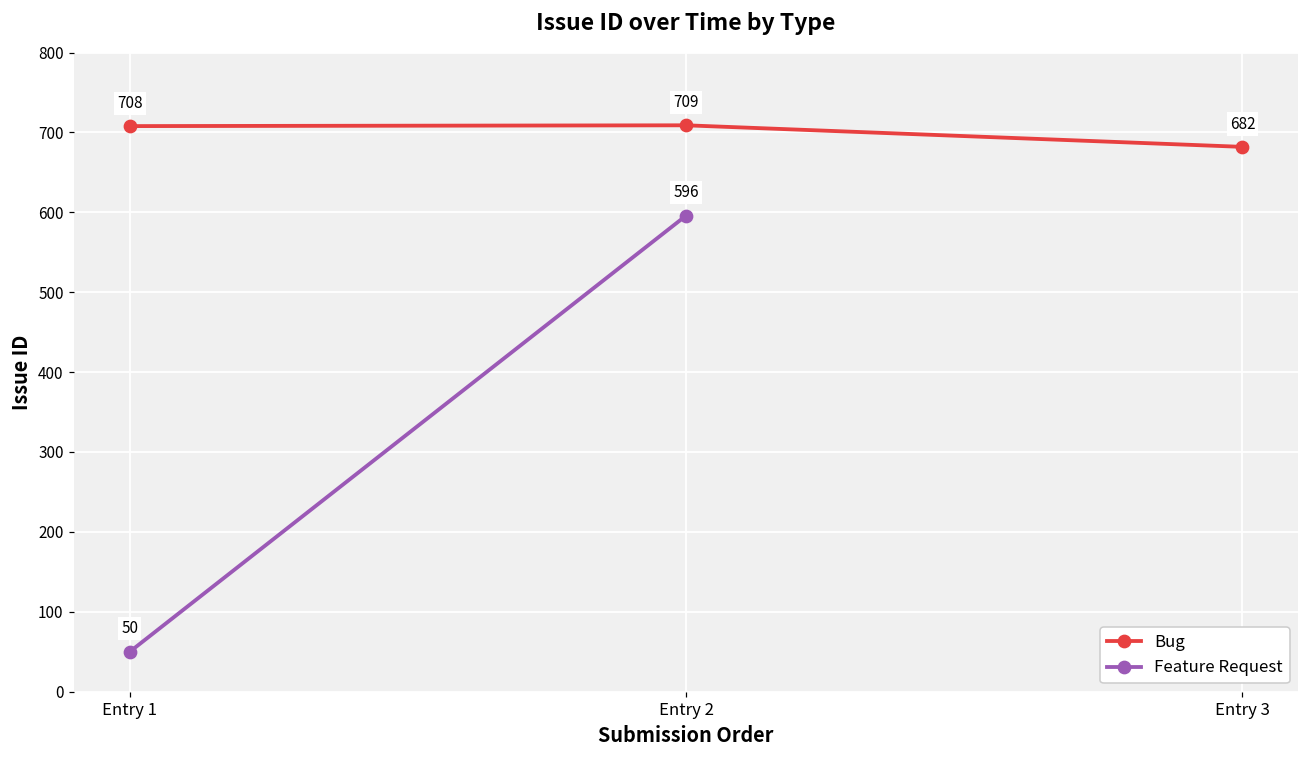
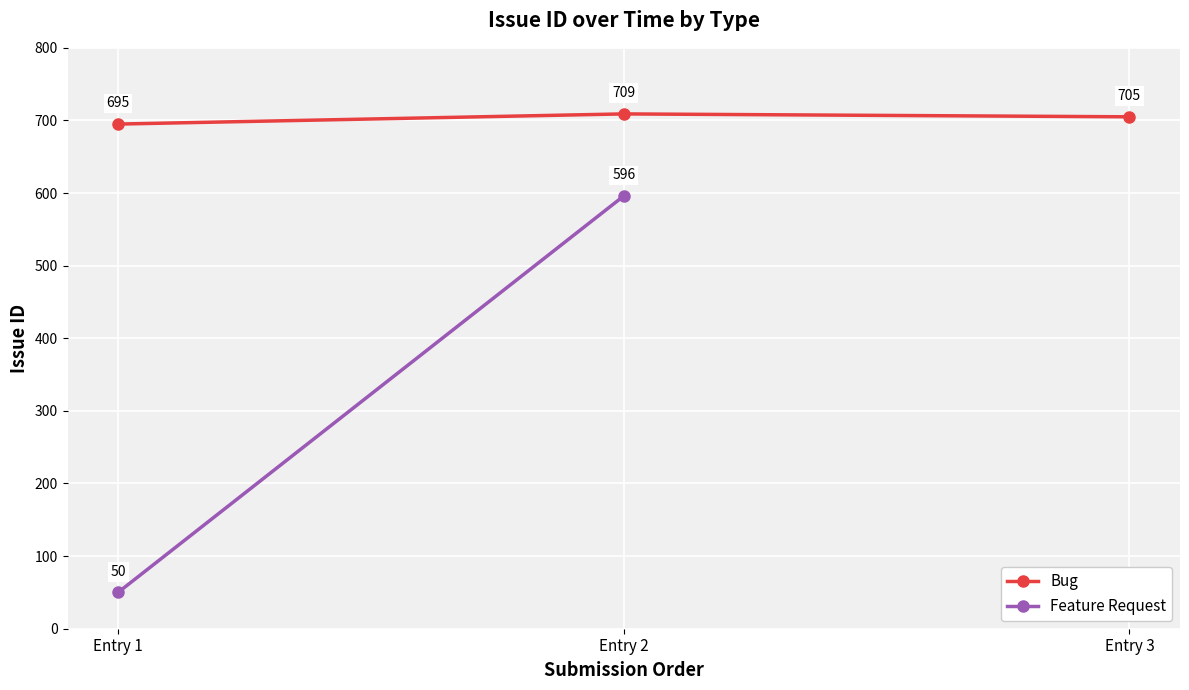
Bug, Entry 1: 708 -> 695
Bug, Entry 3: 682 -> 705
